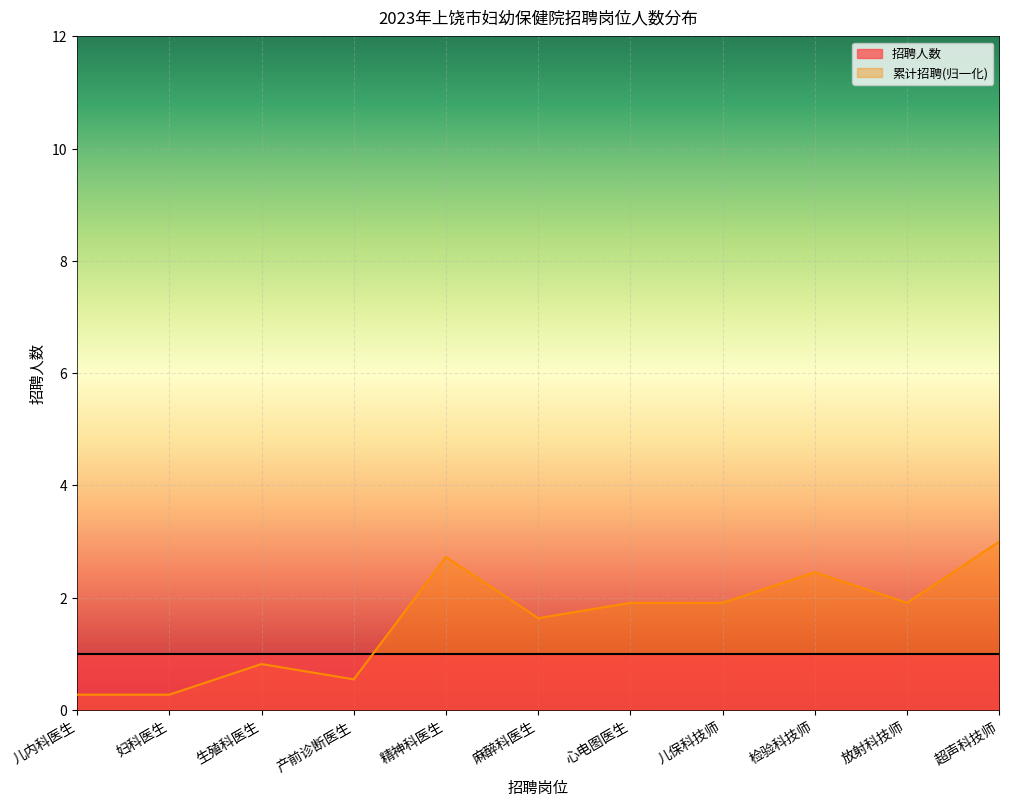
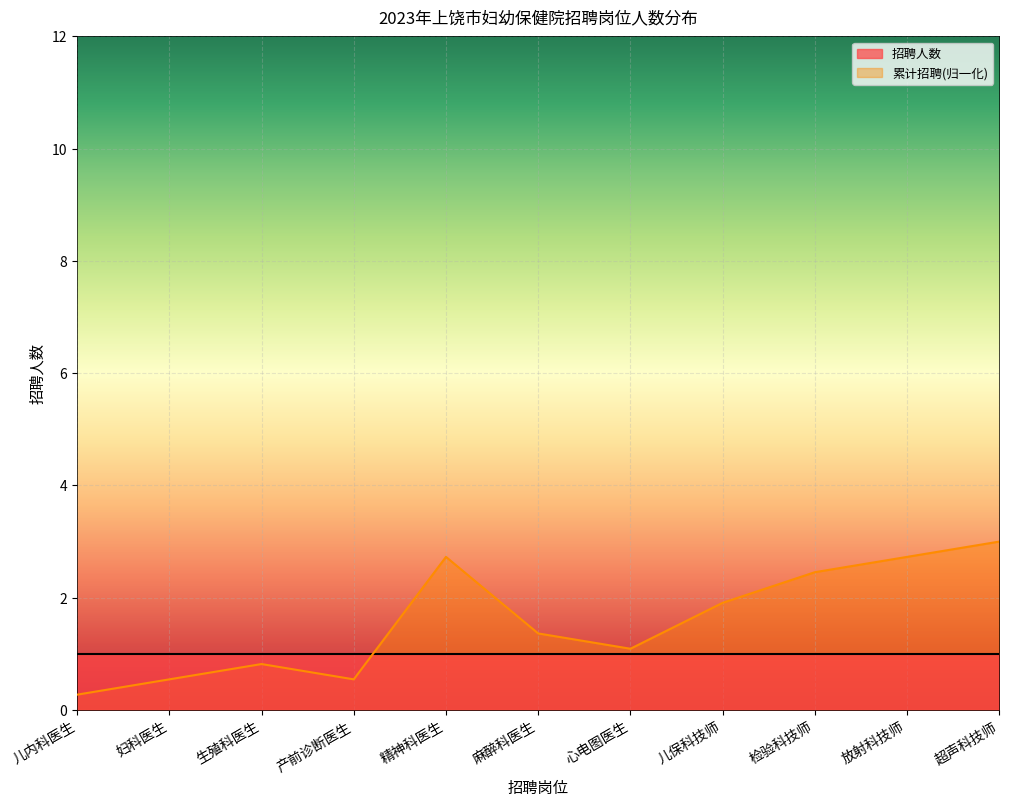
累计招聘(归一化), 妇科医生: 0.3 -> 0.5
累计招聘(归一化), 麻醉科医生: 1.6 -> 1.4
累计招聘(归一化), 心电图医生: 1.9 -> 1.1
累计招聘(归一化), 放射科技师: 1.9 -> 2.7
